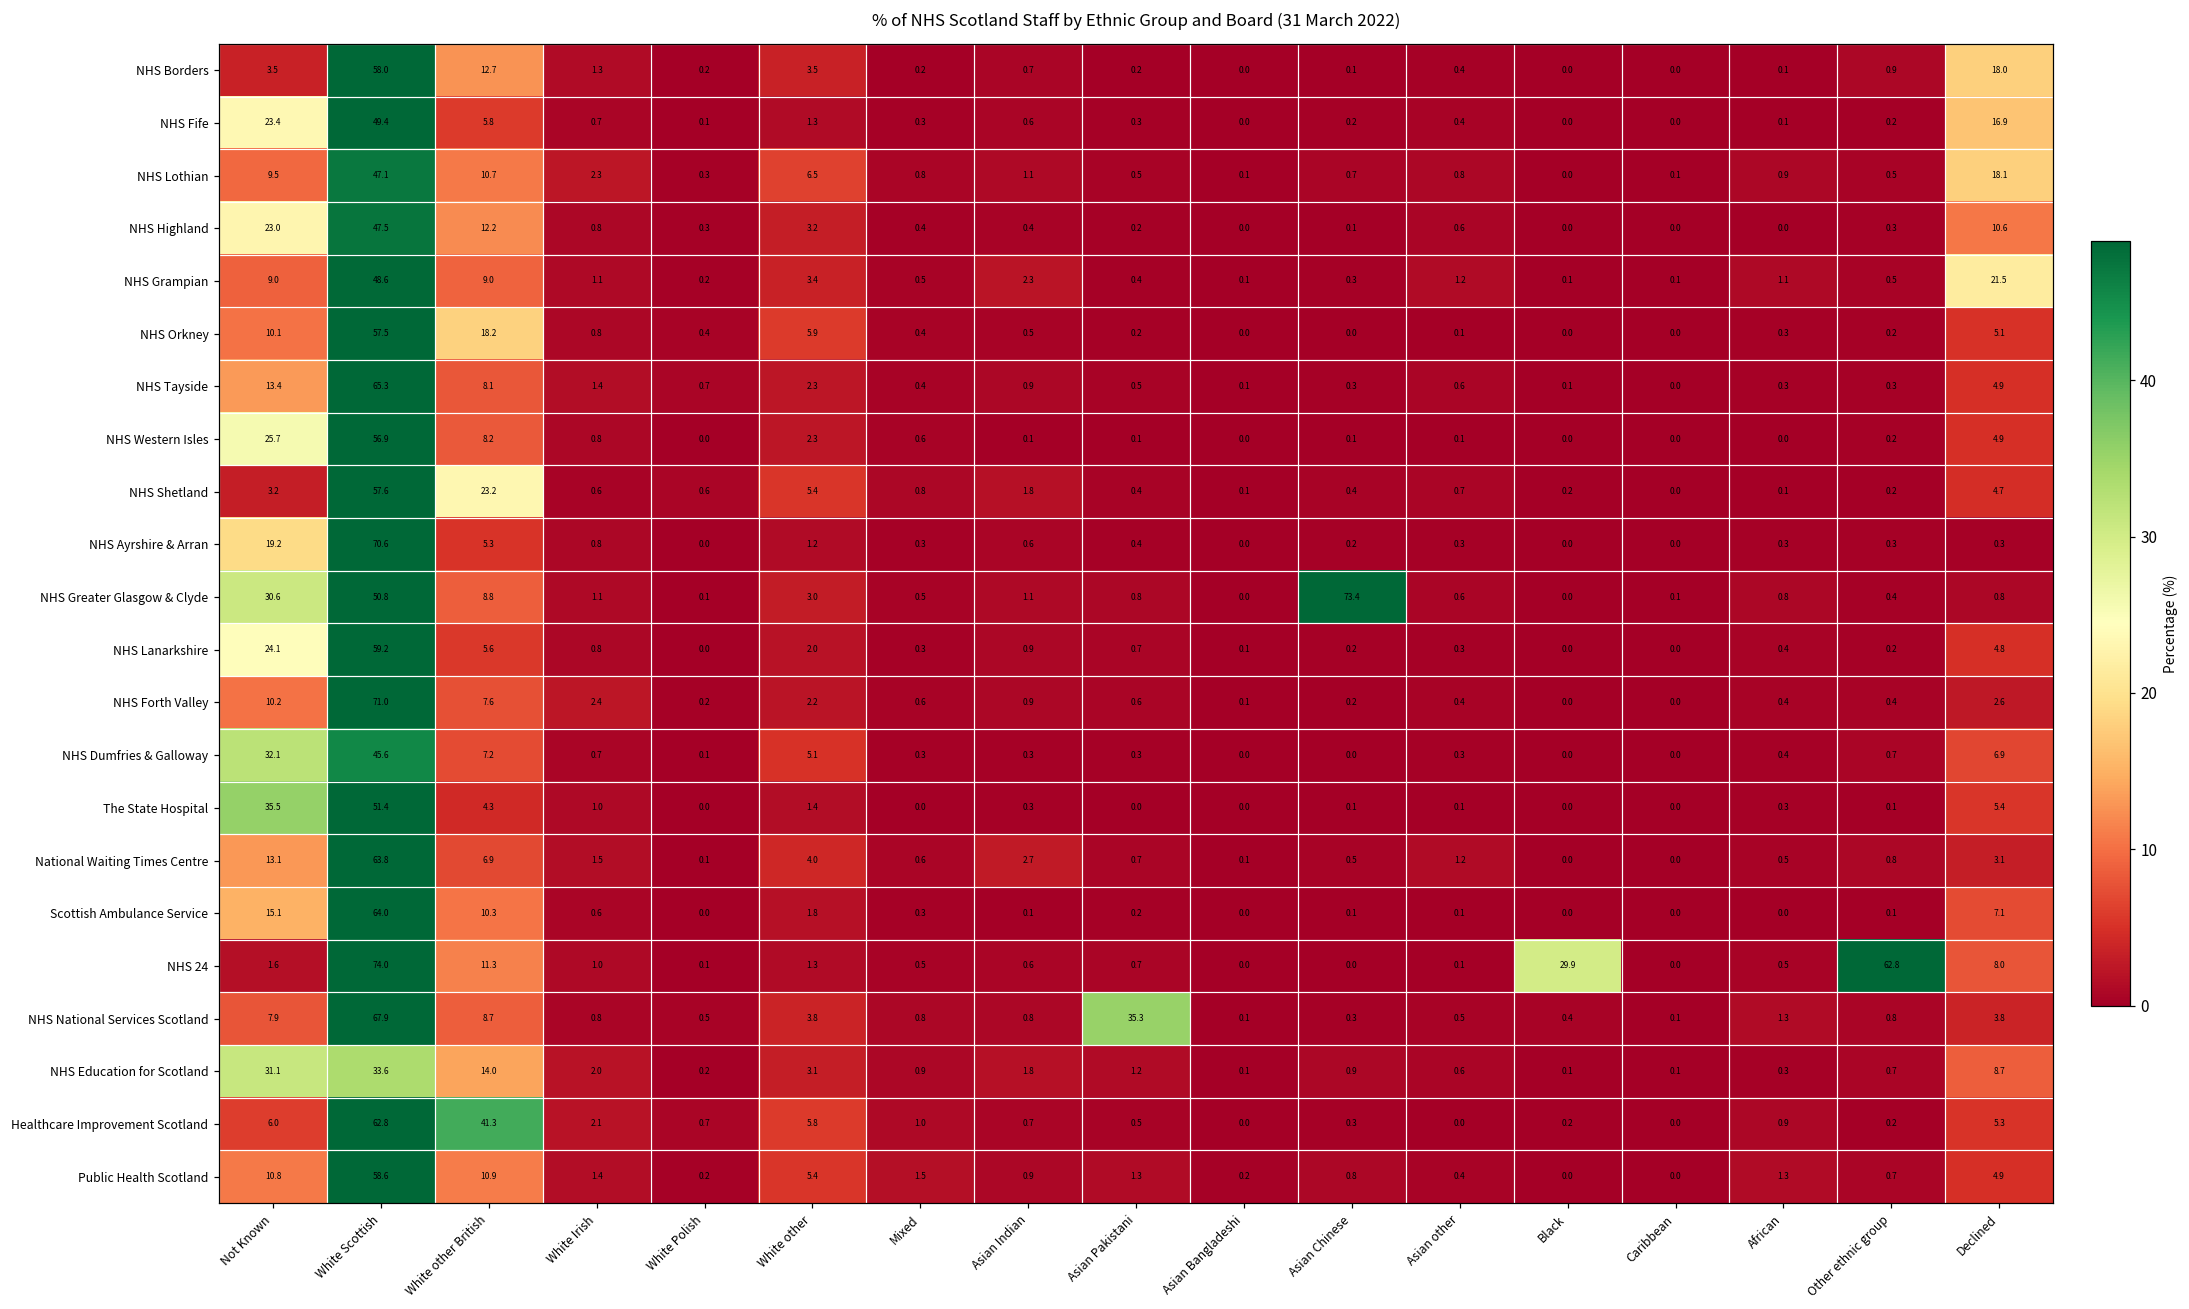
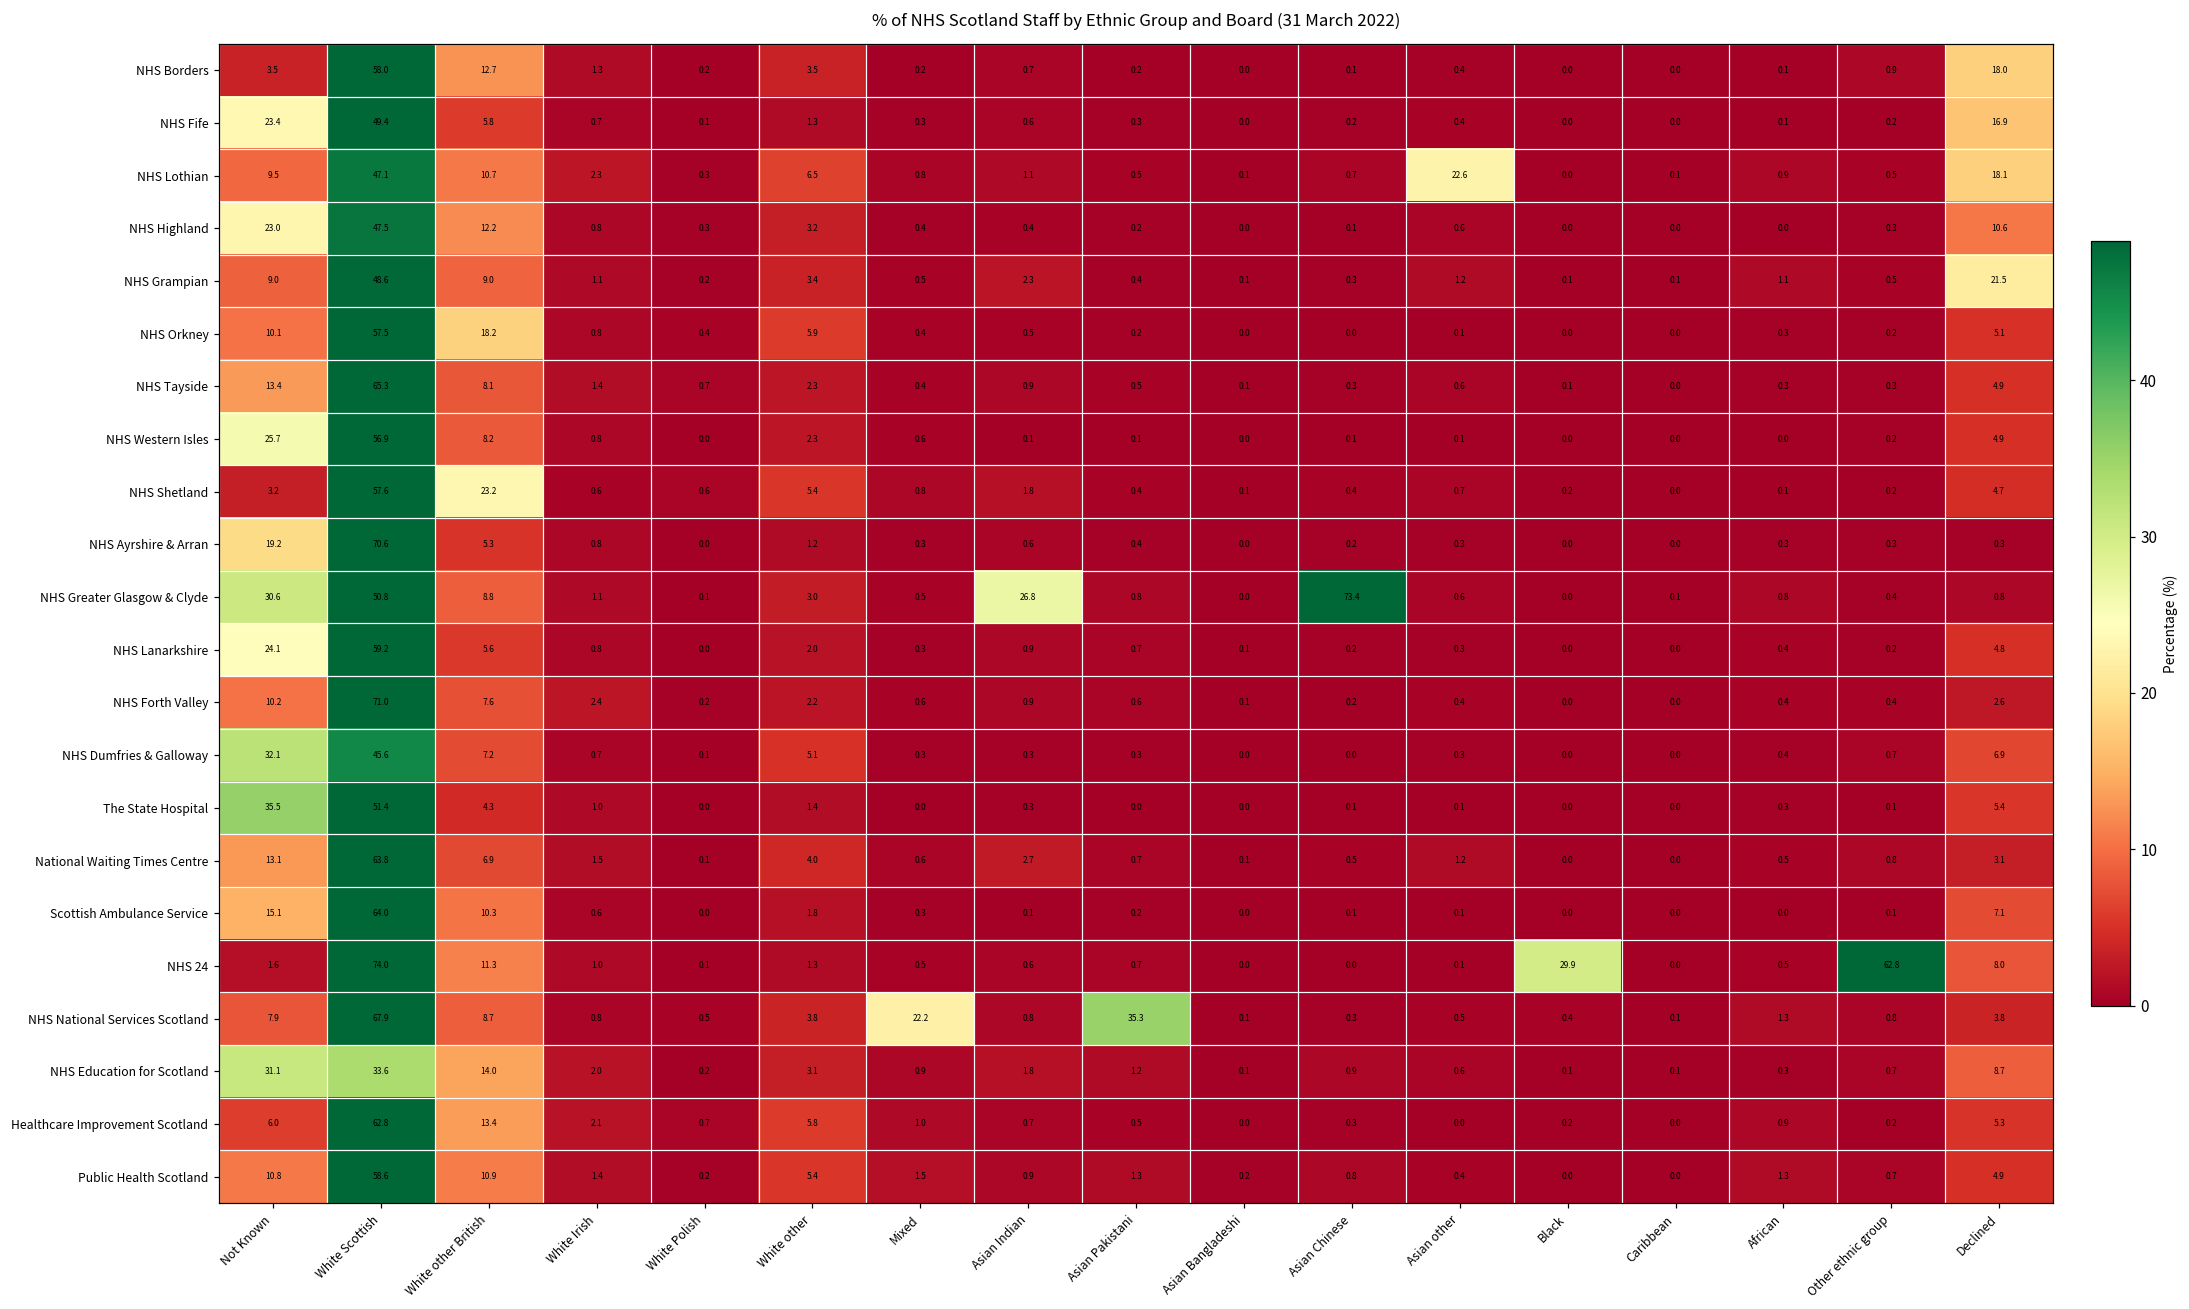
NHS Lothian, Asian other: 0.8 -> 22.6
NHS Greater Glasgow & Clyde, Asian Indian: 1.1 -> 26.8
NHS National Services Scotland, Mixed: 0.8 -> 22.2
Healthcare Improvement Scotland, White other British: 41.3 -> 13.4
